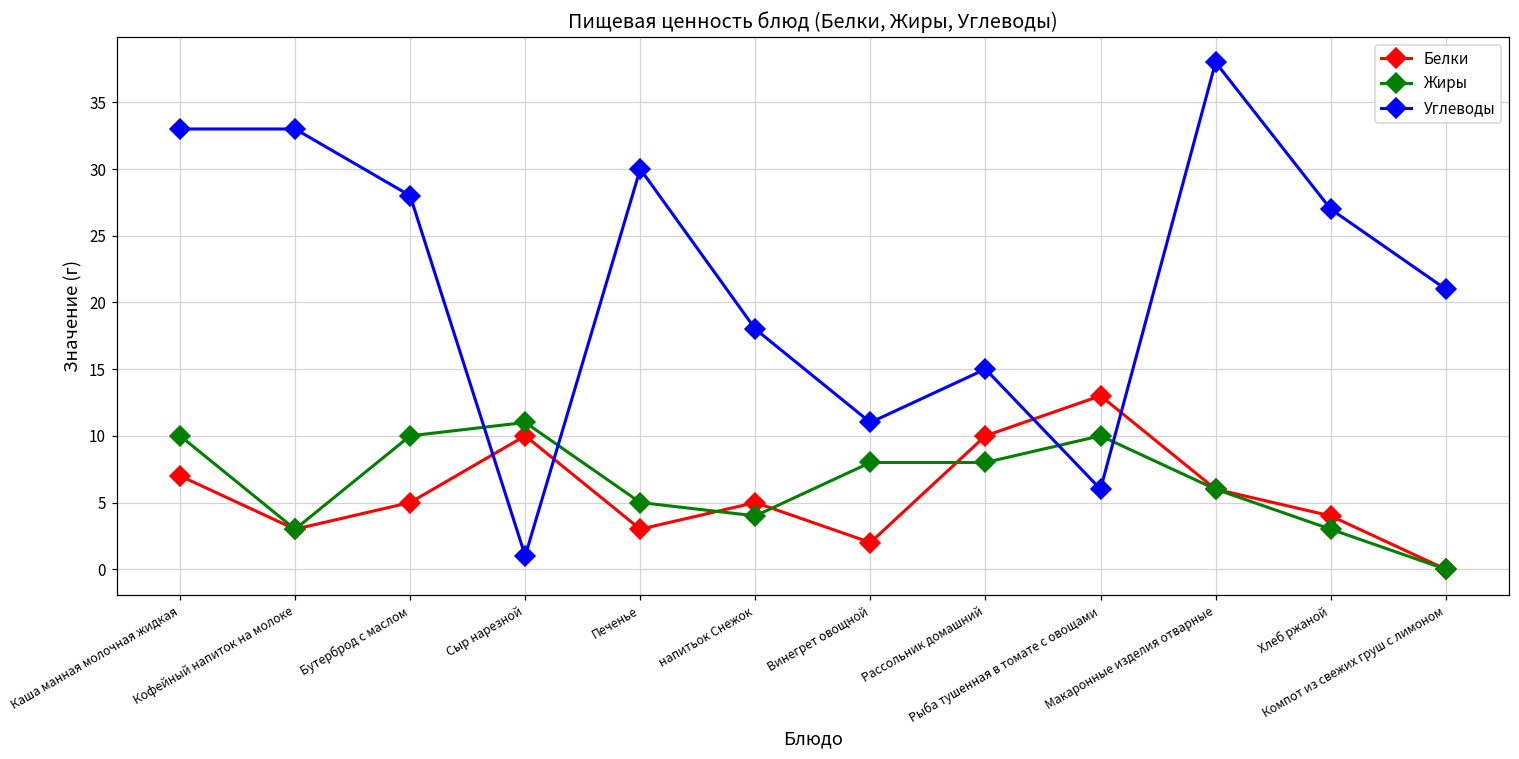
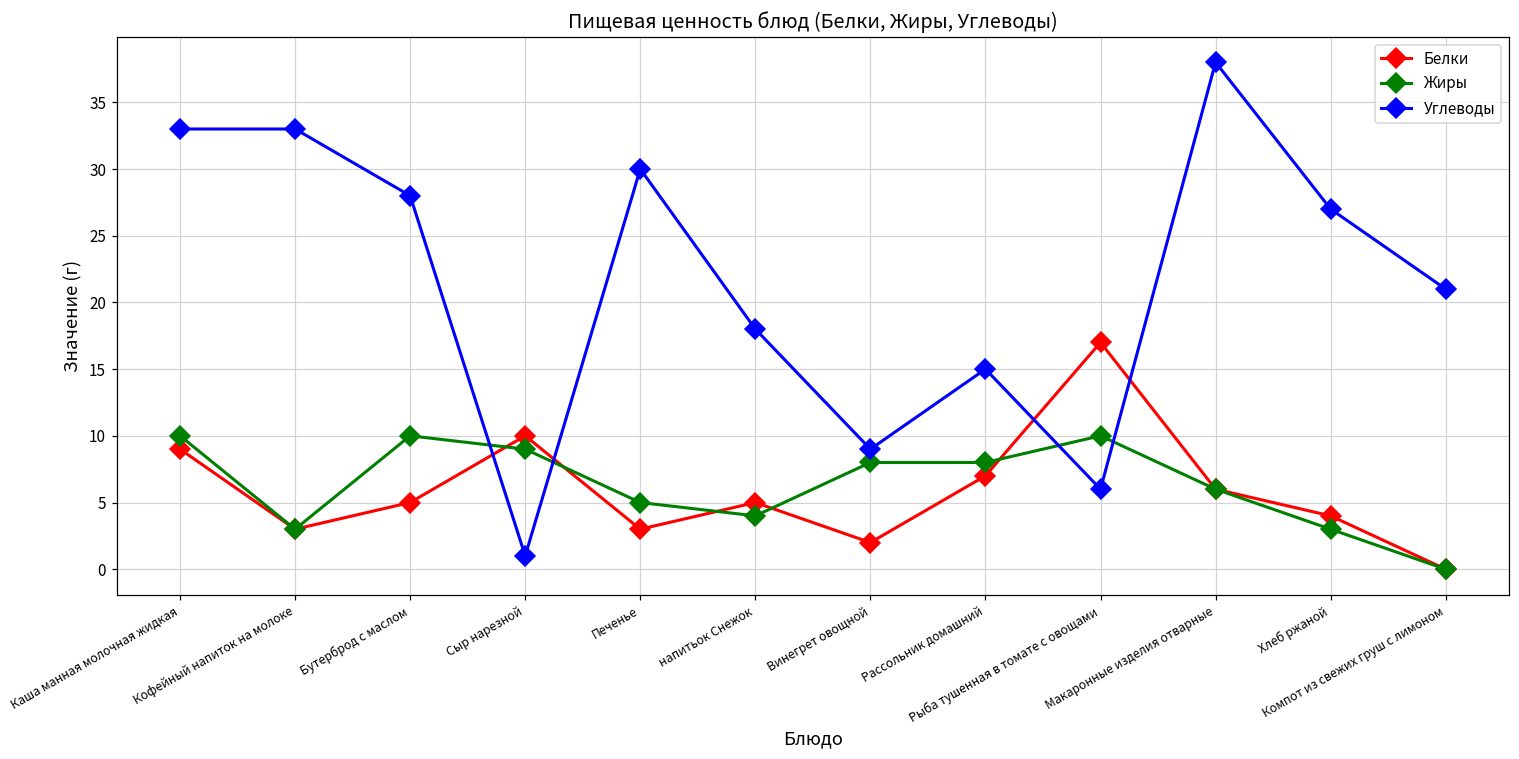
Белки, Каша манная молочная жидкая: 7 -> 9
Жиры, Сыр нарезной: 11 -> 9
Углеводы, Винегрет овощной: 11 -> 9
Белки, Рассольник домашний: 10 -> 7
Белки, Рыба тушенная в томате с овощами: 13 -> 17
